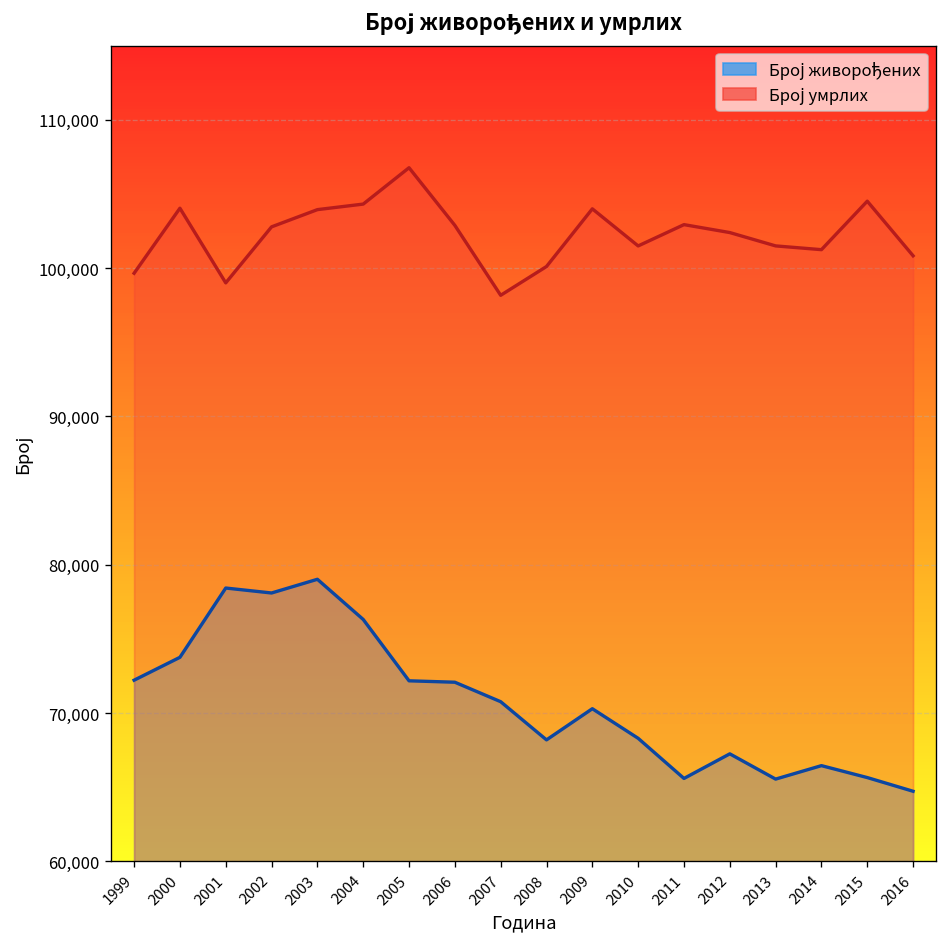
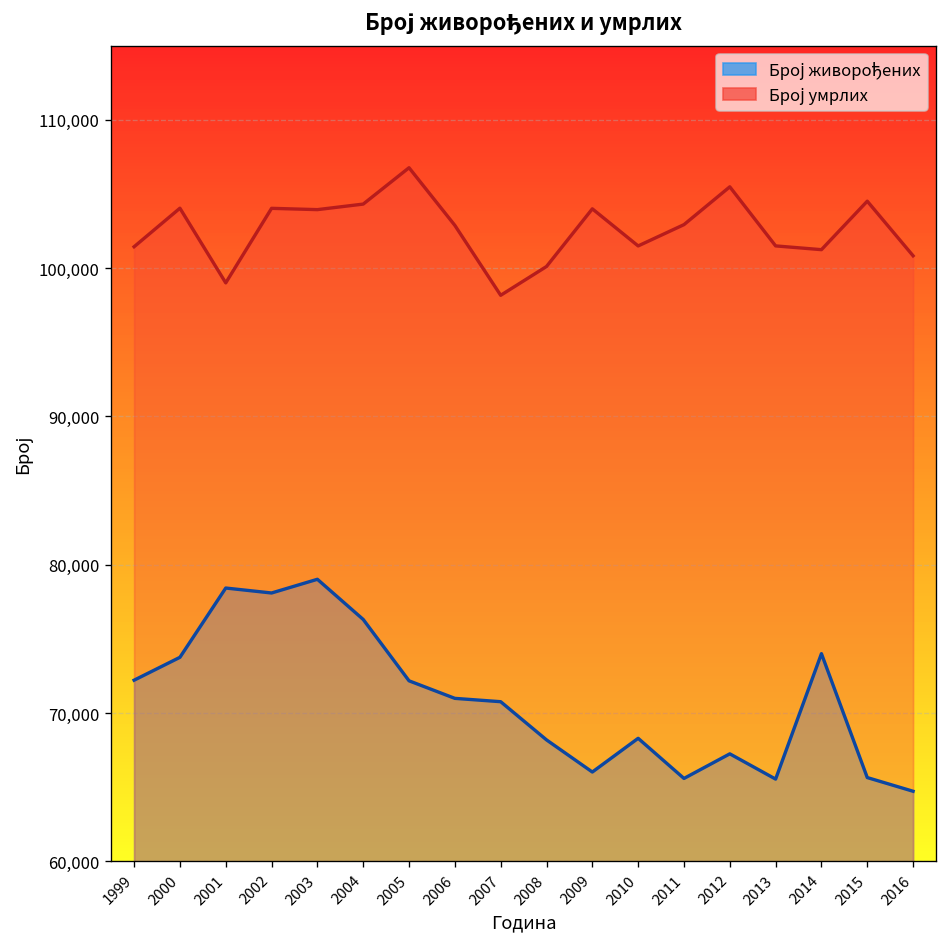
Број умрлих, 1999: 99,700 -> 101,400
Број умрлих, 2002: 102,800 -> 104,000
Број живорођених, 2006: 72,100 -> 71,000
Број живорођених, 2009: 70,300 -> 66,000
Број умрлих, 2012: 102,400 -> 105,500
Број живорођених, 2014: 66,500 -> 74,000
